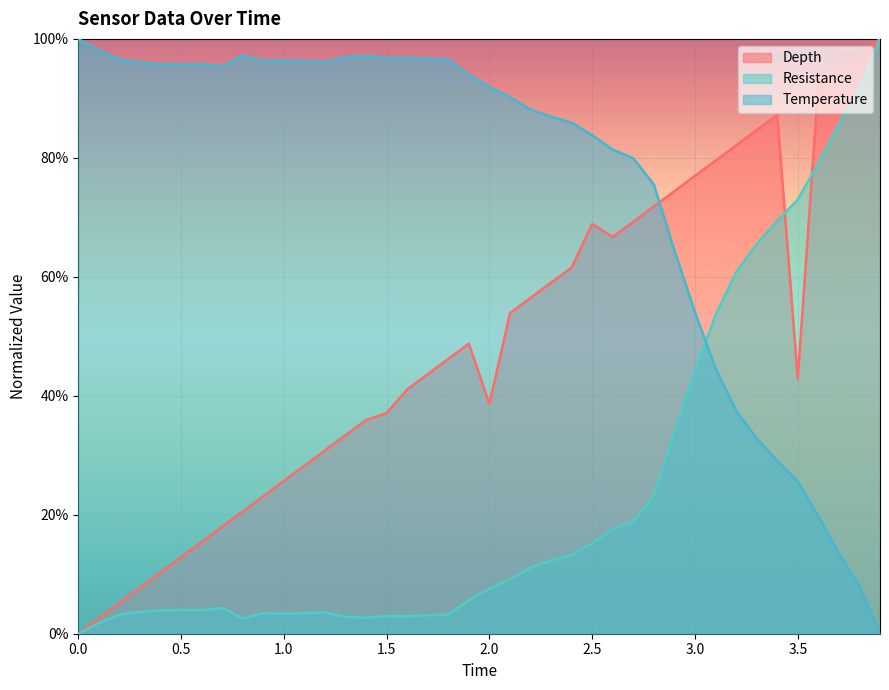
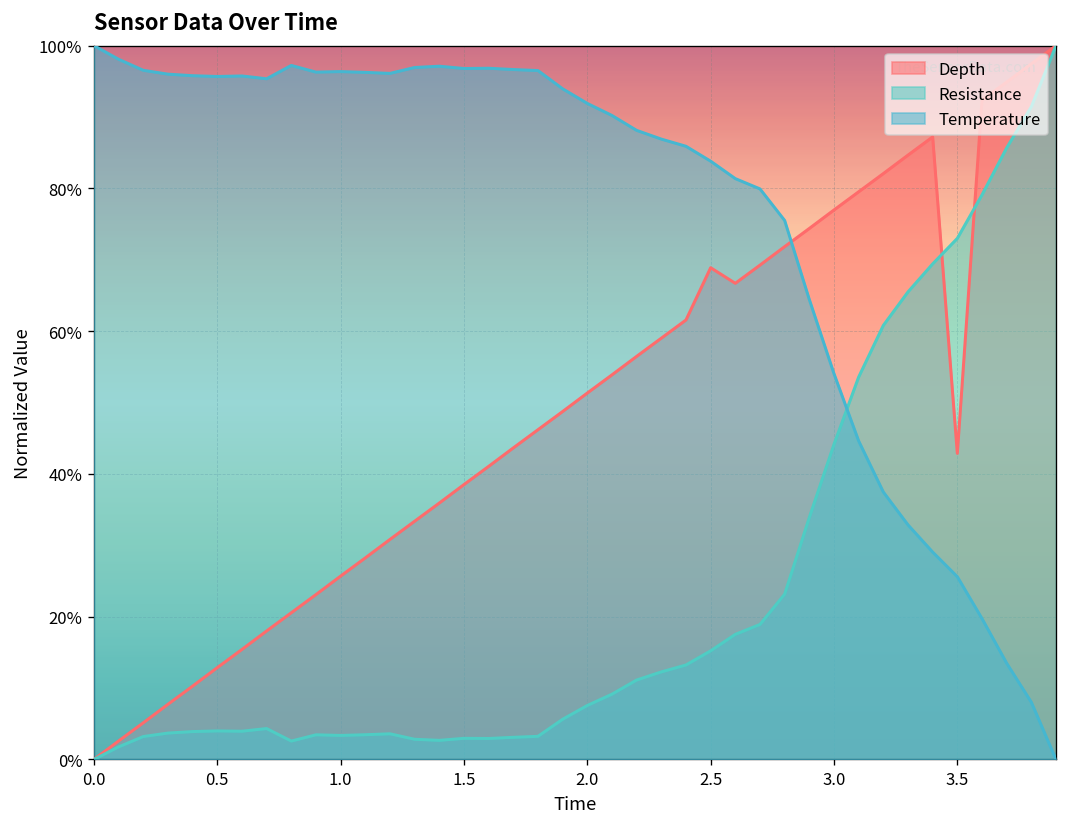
Depth, 1.5: 37% -> 39%
Depth, 2.0: 39% -> 51%
